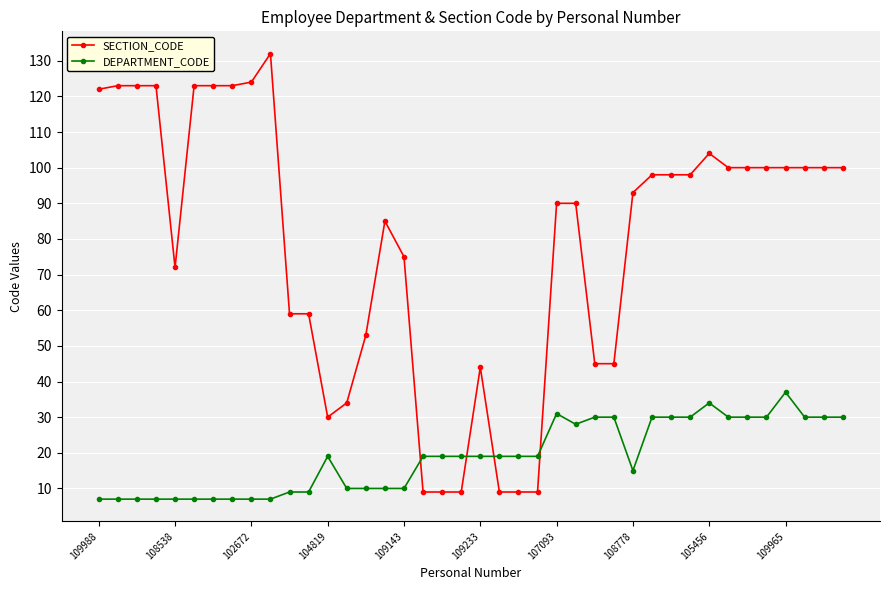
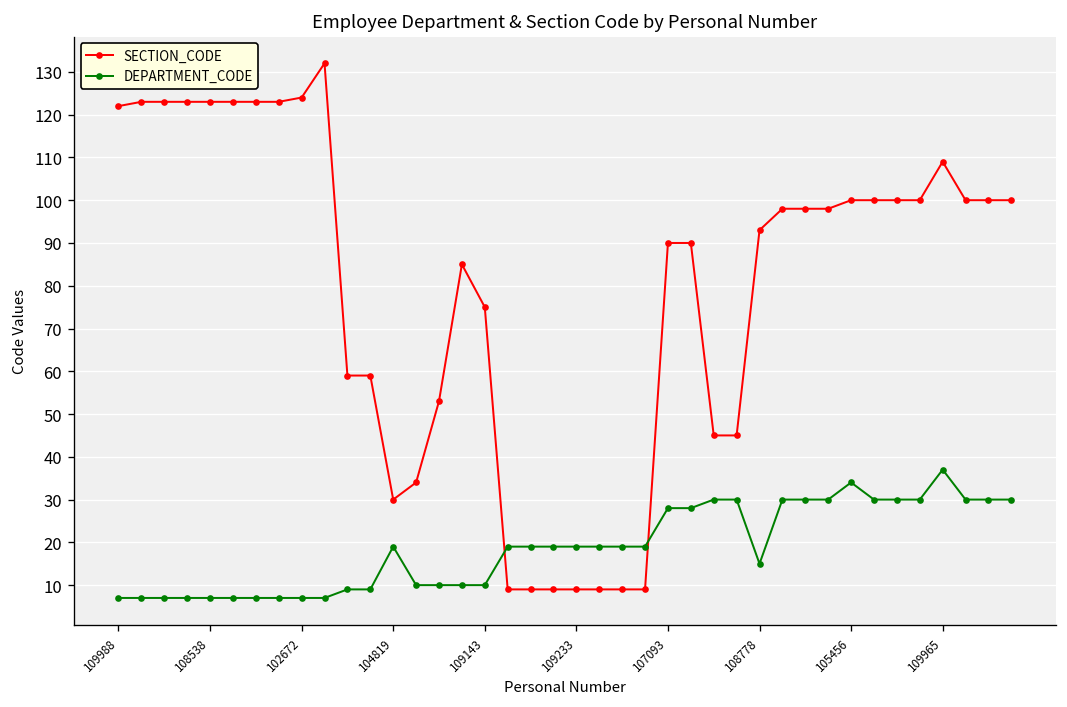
SECTION_CODE, 108538: 72 -> 123
SECTION_CODE, 109233: 44 -> 9
DEPARTMENT_CODE, 107093: 31 -> 28
SECTION_CODE, 105456: 104 -> 100
SECTION_CODE, 109965: 100 -> 109
